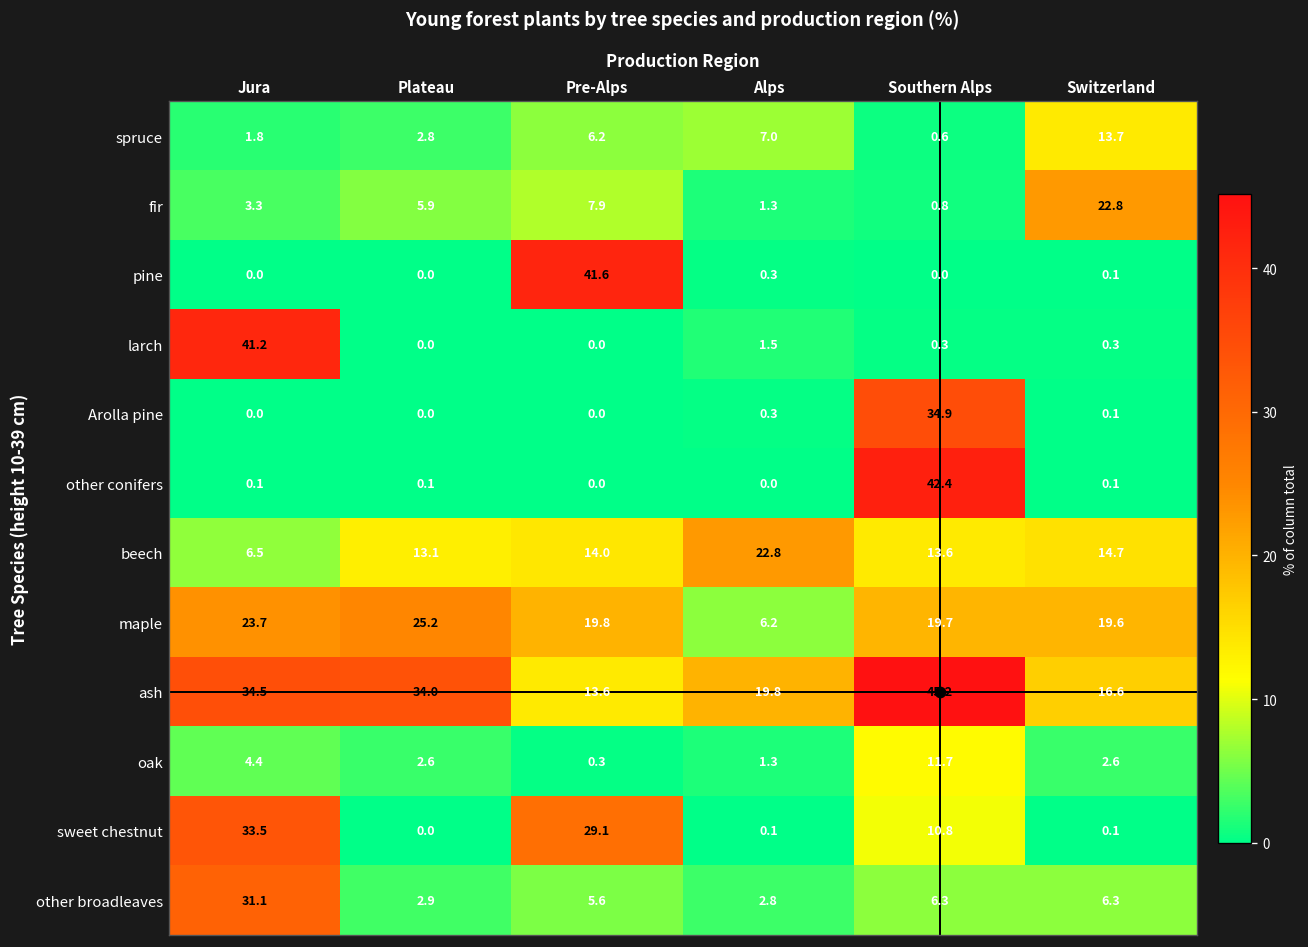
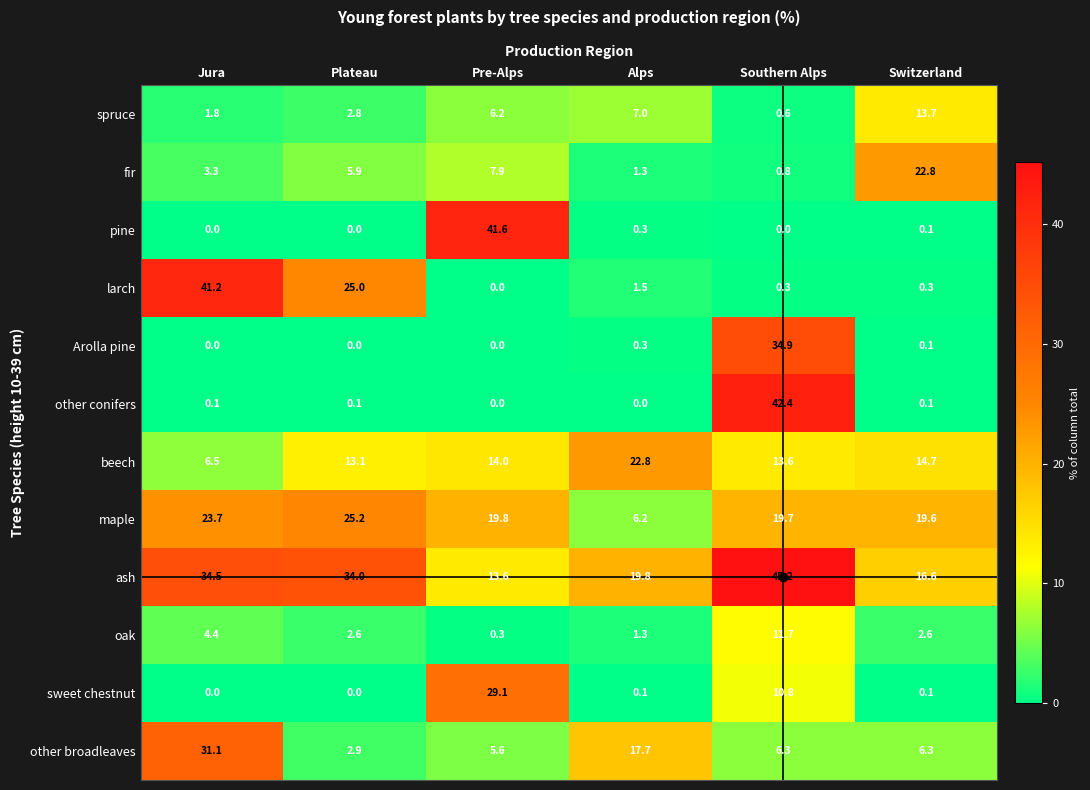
larch, Plateau: 0.0 -> 25.0
sweet chestnut, Jura: 33.5 -> 0.0
other broadleaves, Alps: 2.8 -> 17.7
